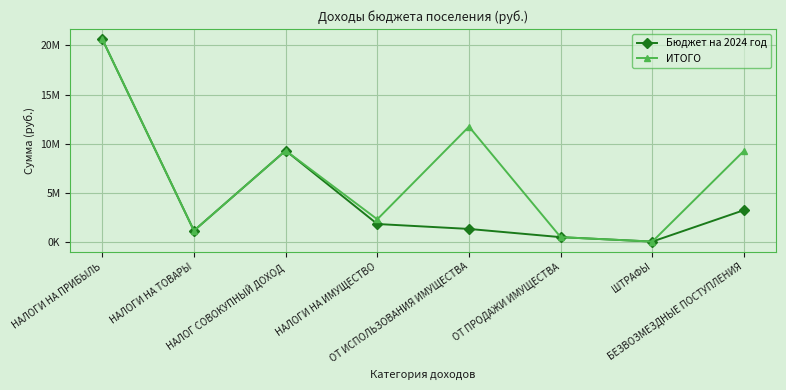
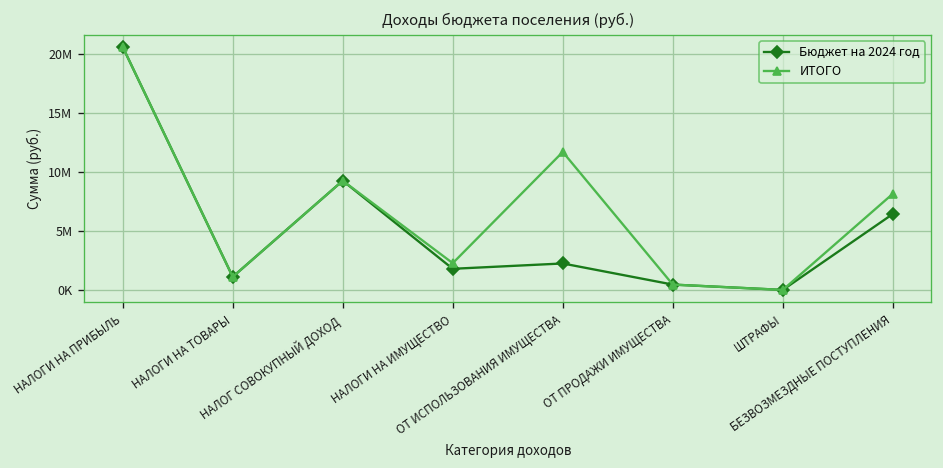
Бюджет на 2024 год, ОТ ИСПОЛЬЗОВАНИЯ ИМУЩЕСТВА: 1000000 -> 2000000
Бюджет на 2024 год, БЕЗВОЗМЕЗДНЫЕ ПОСТУПЛЕНИЯ: 3000000 -> 6000000
ИТОГО, БЕЗВОЗМЕЗДНЫЕ ПОСТУПЛЕНИЯ: 9000000 -> 8000000
